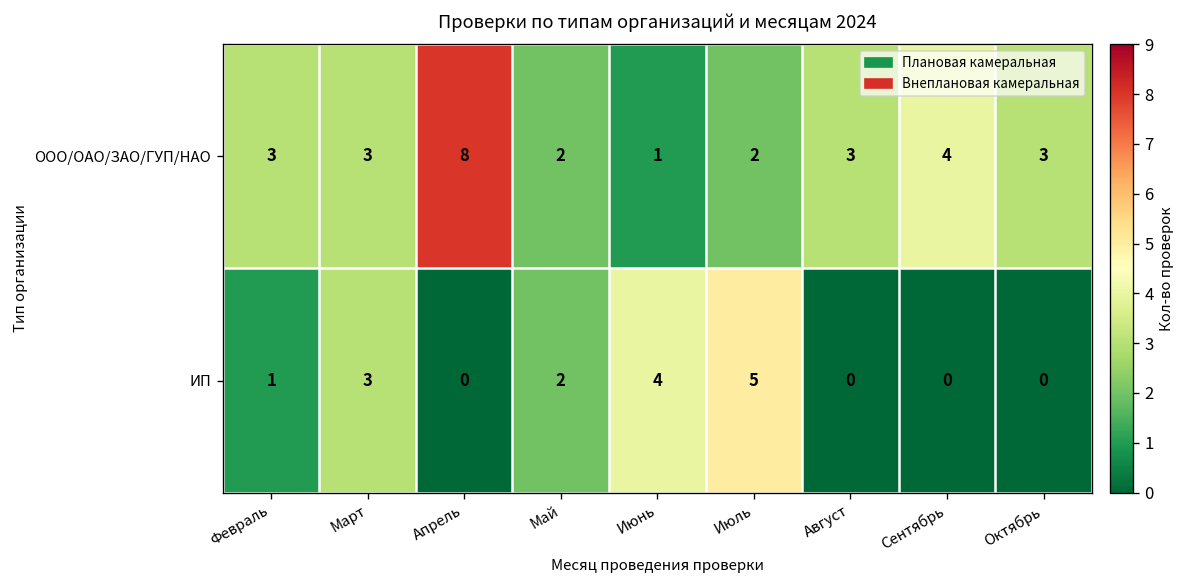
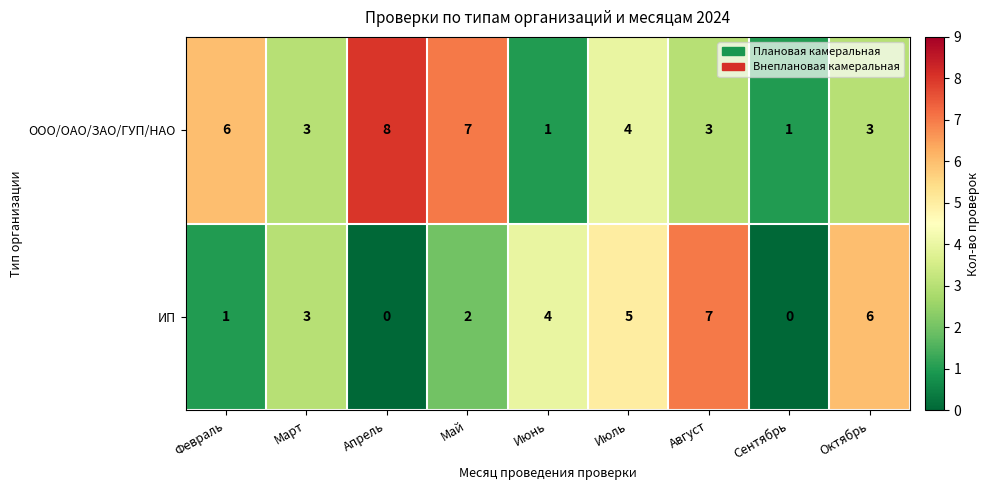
ООО/ОАО/ЗАО/ГУП/НАО, Февраль: 3 -> 6
ООО/ОАО/ЗАО/ГУП/НАО, Май: 2 -> 7
ООО/ОАО/ЗАО/ГУП/НАО, Июль: 2 -> 4
ООО/ОАО/ЗАО/ГУП/НАО, Сентябрь: 4 -> 1
ИП, Август: 0 -> 7
ИП, Октябрь: 0 -> 6
